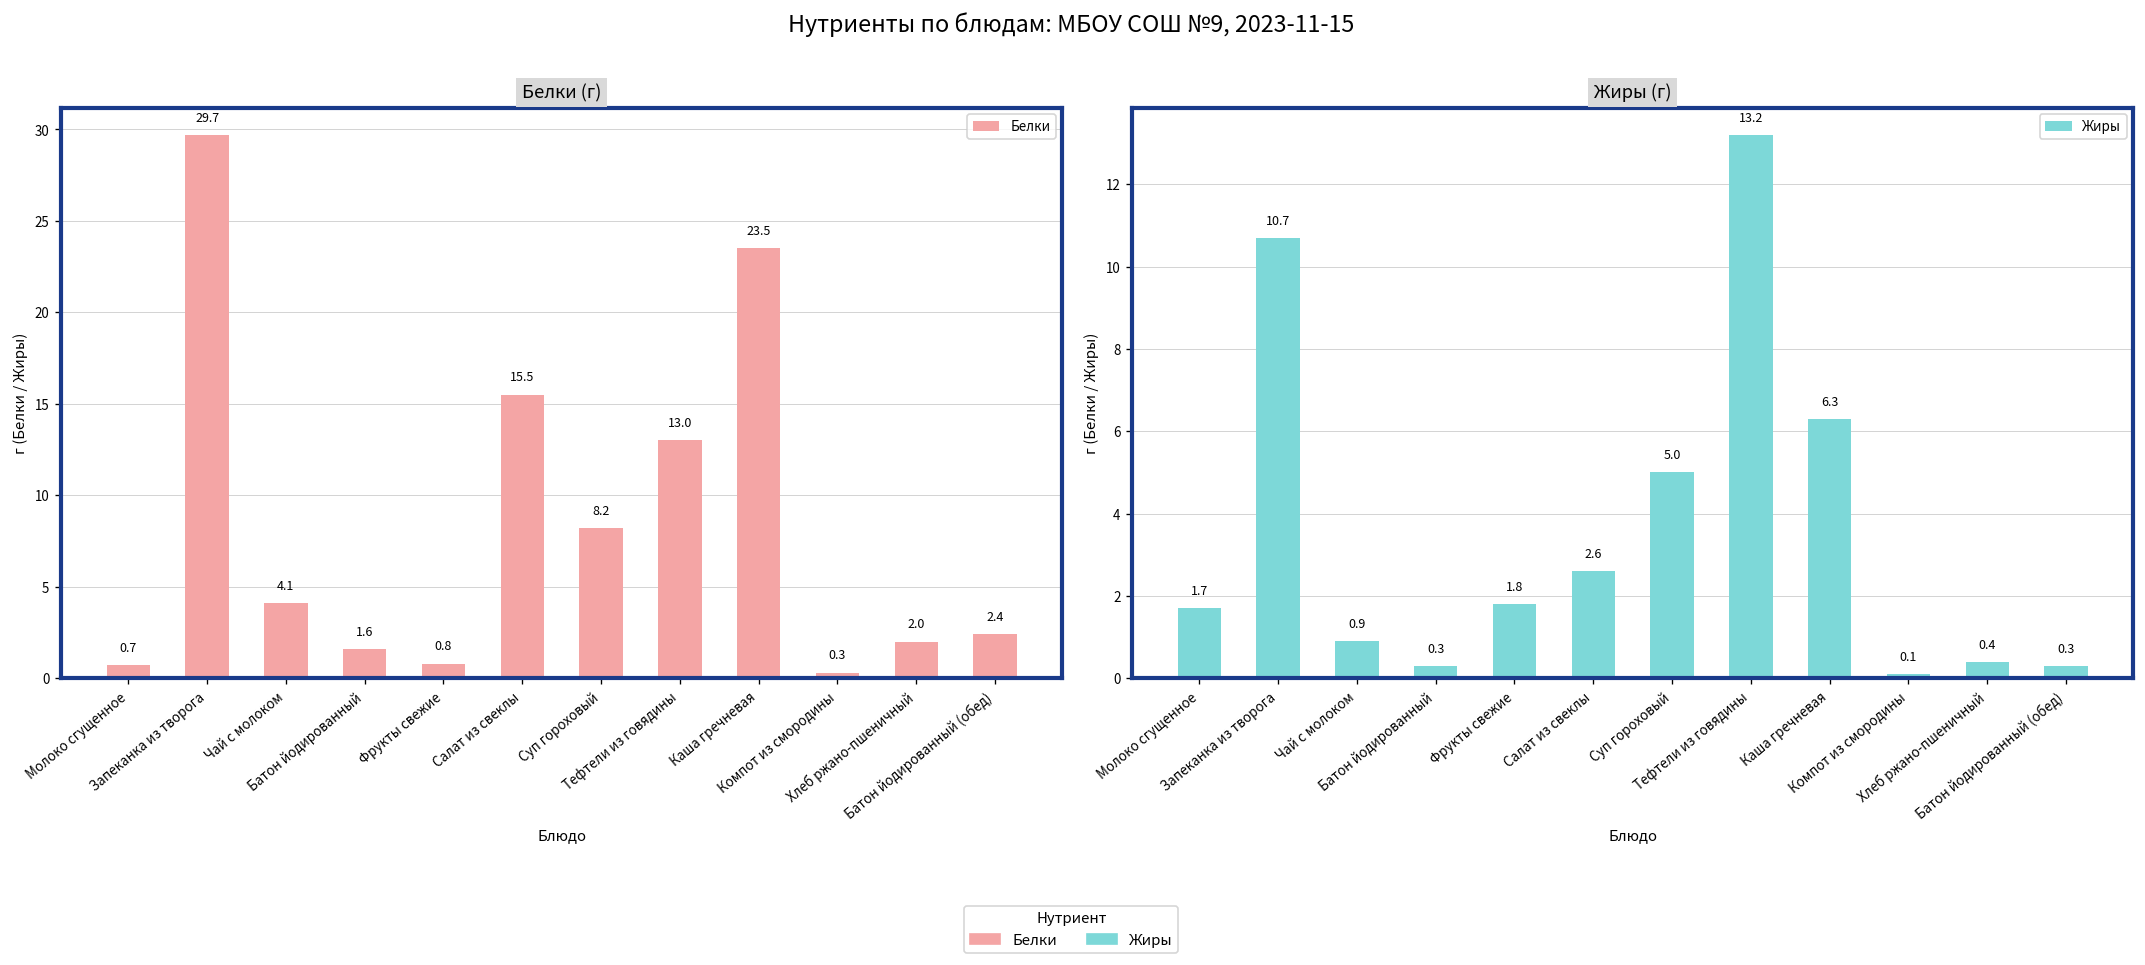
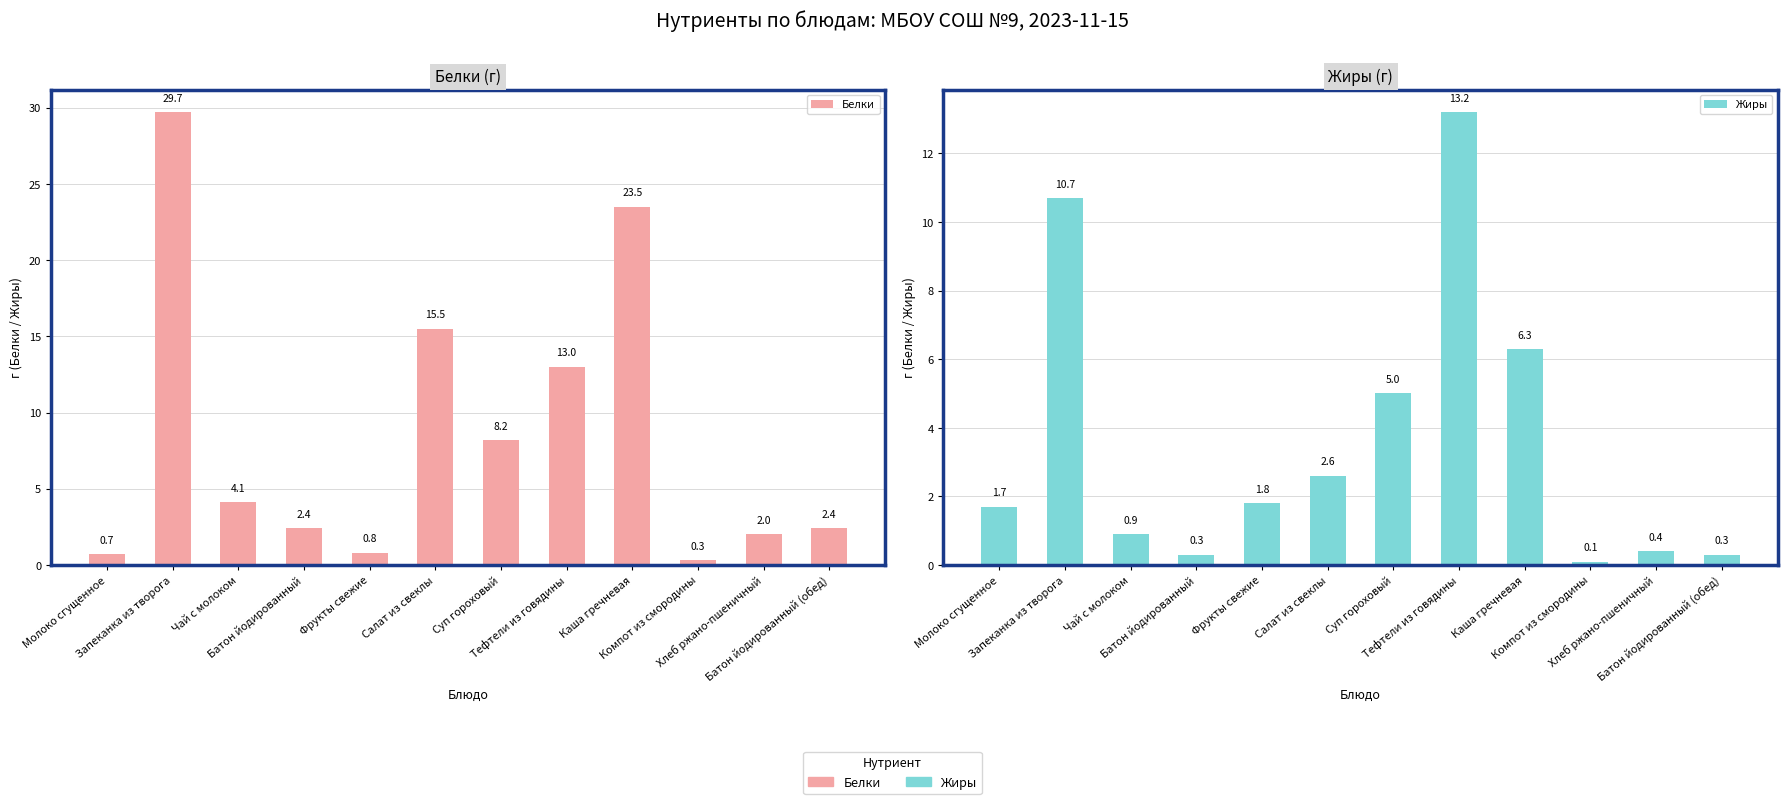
Белки (г), Батон йодированный: 1.6 -> 2.4
